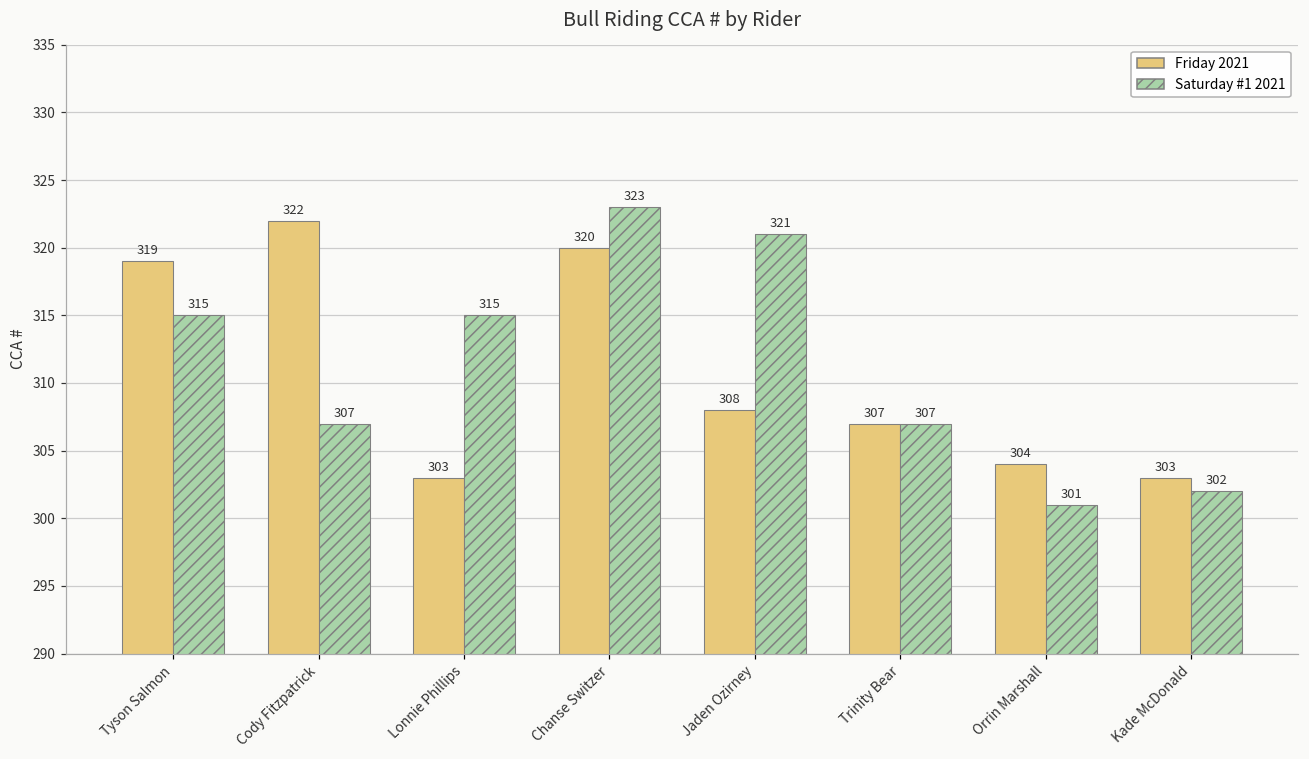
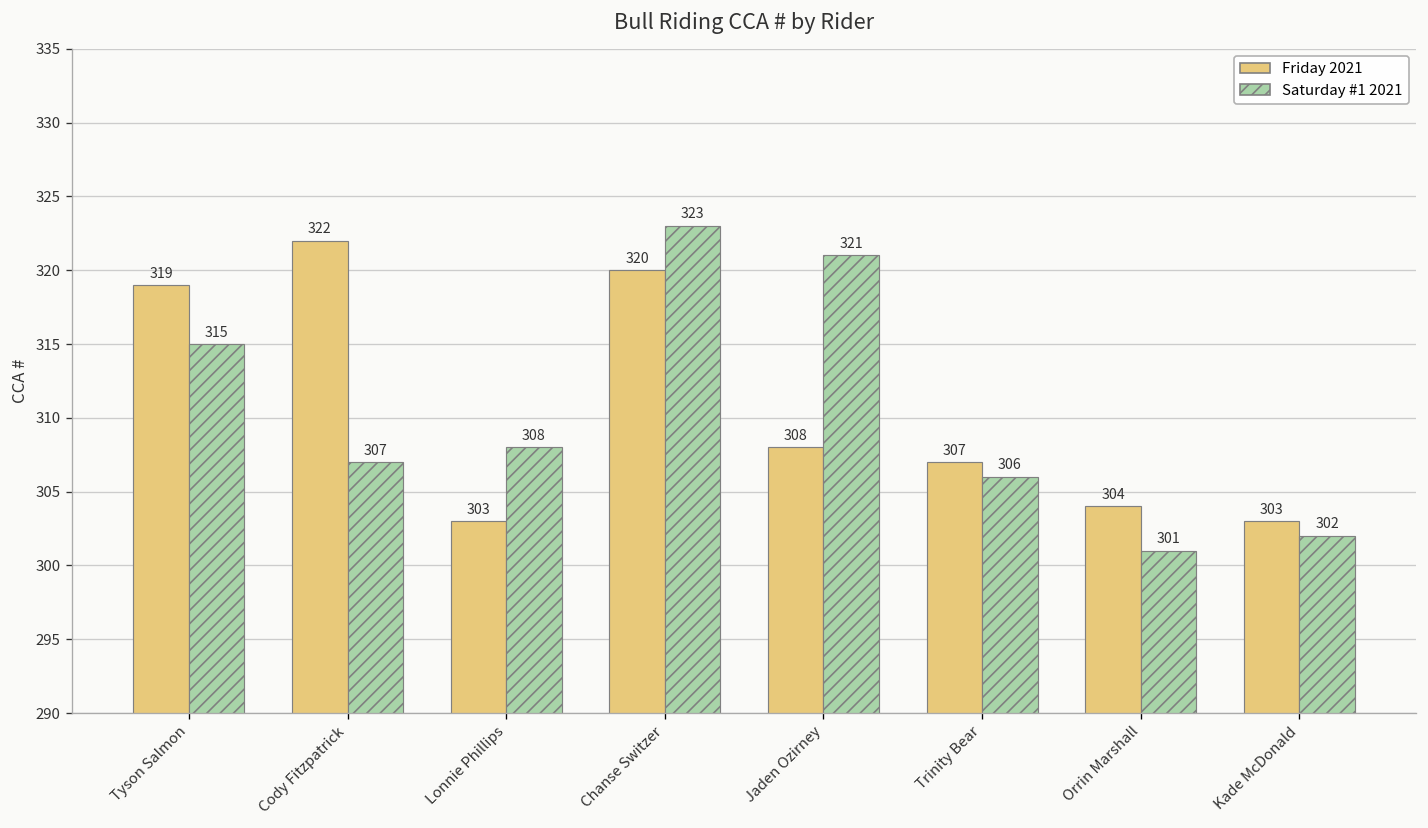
Saturday #1 2021, Lonnie Phillips: 315 -> 308
Saturday #1 2021, Trinity Bear: 307 -> 306
